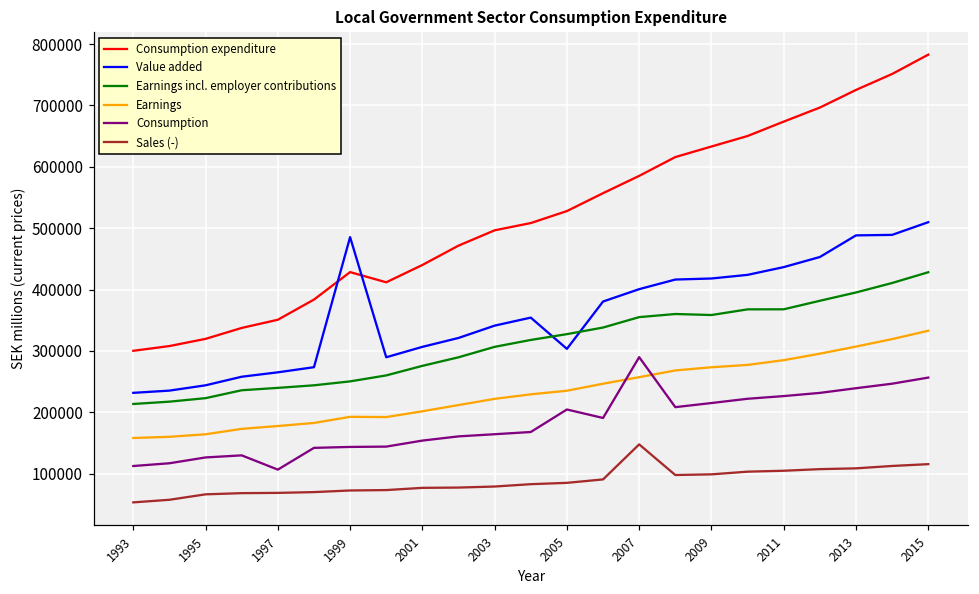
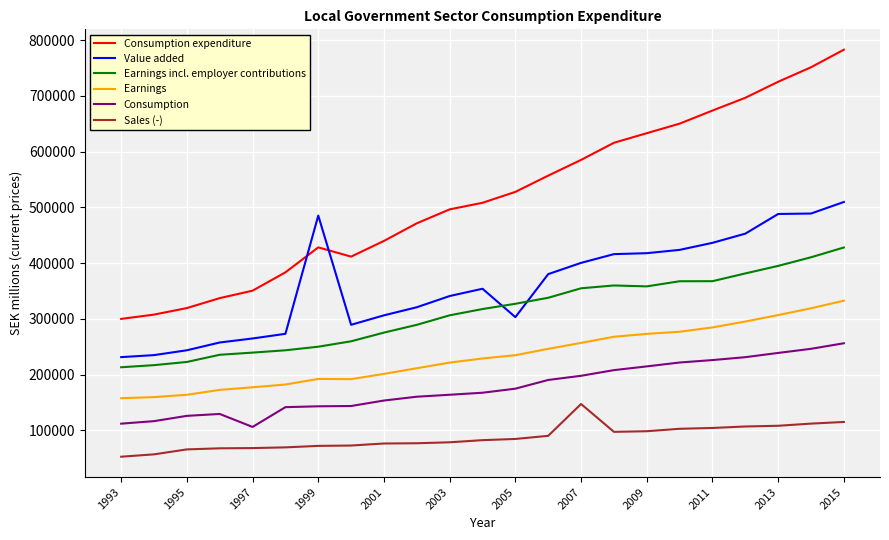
Consumption, 2005: 200000 -> 170000
Consumption, 2007: 290000 -> 200000
